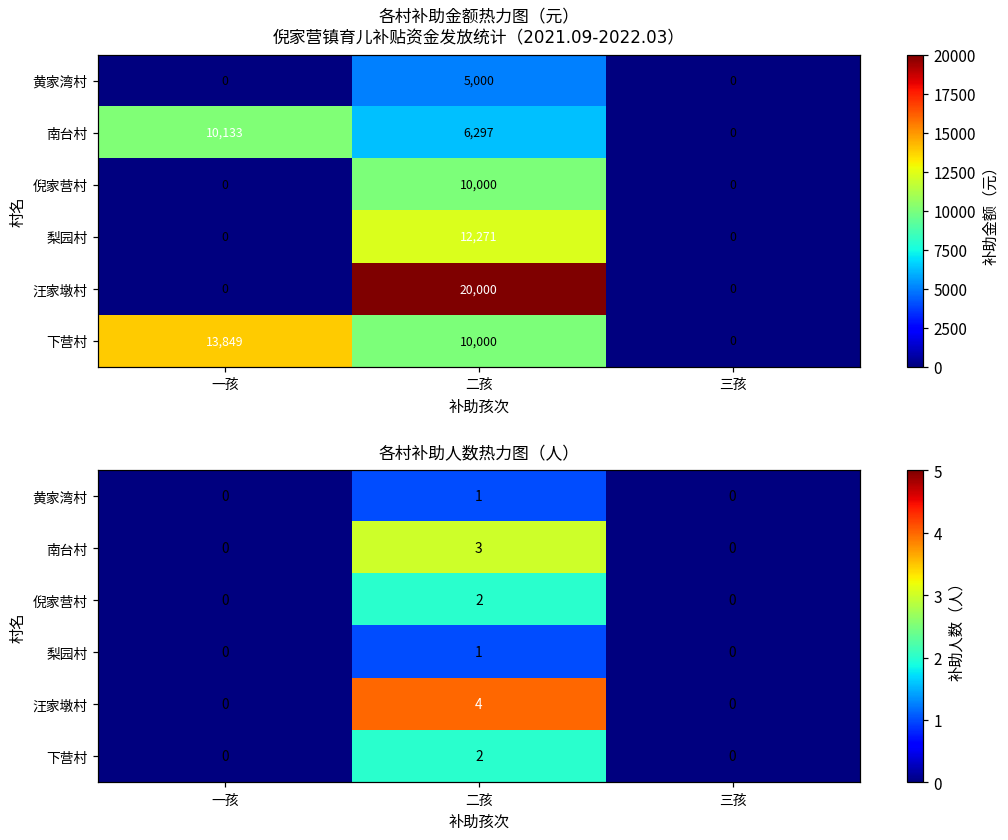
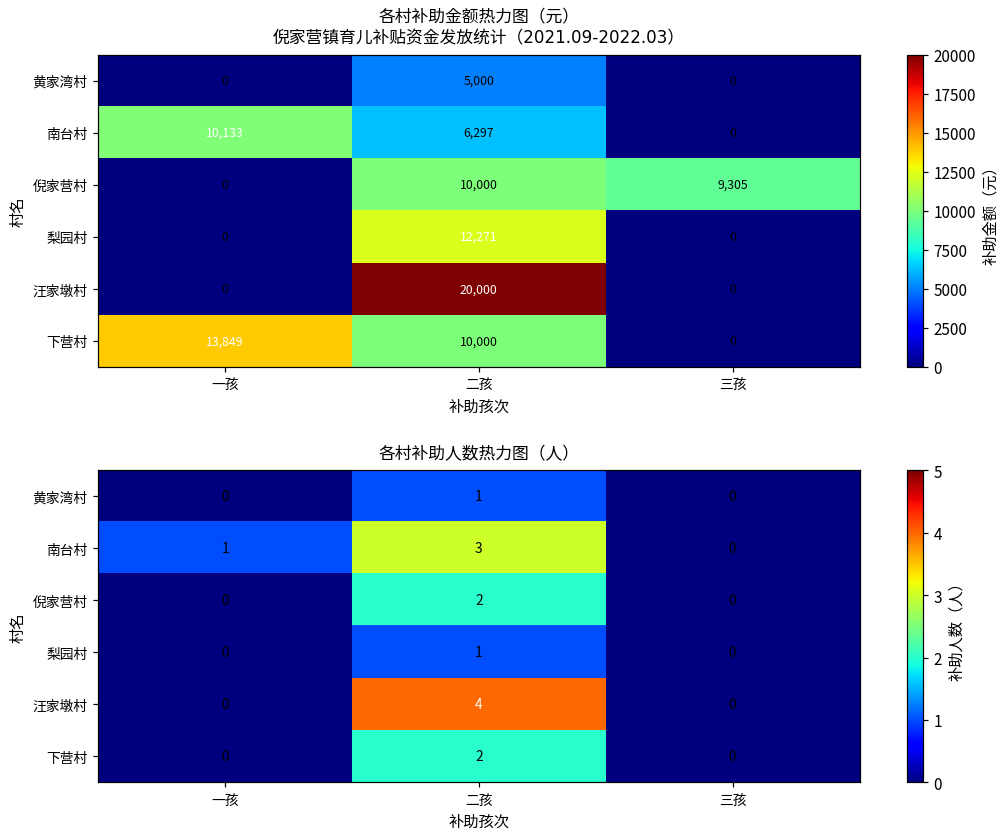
各村补助金额热力图（元） 倪家营镇育儿补贴资金发放统计（2021.09-2022.03）, 倪家营村, 三孩: 0 -> 9,305
各村补助人数热力图（人）, 南台村, 一孩: 0 -> 1
